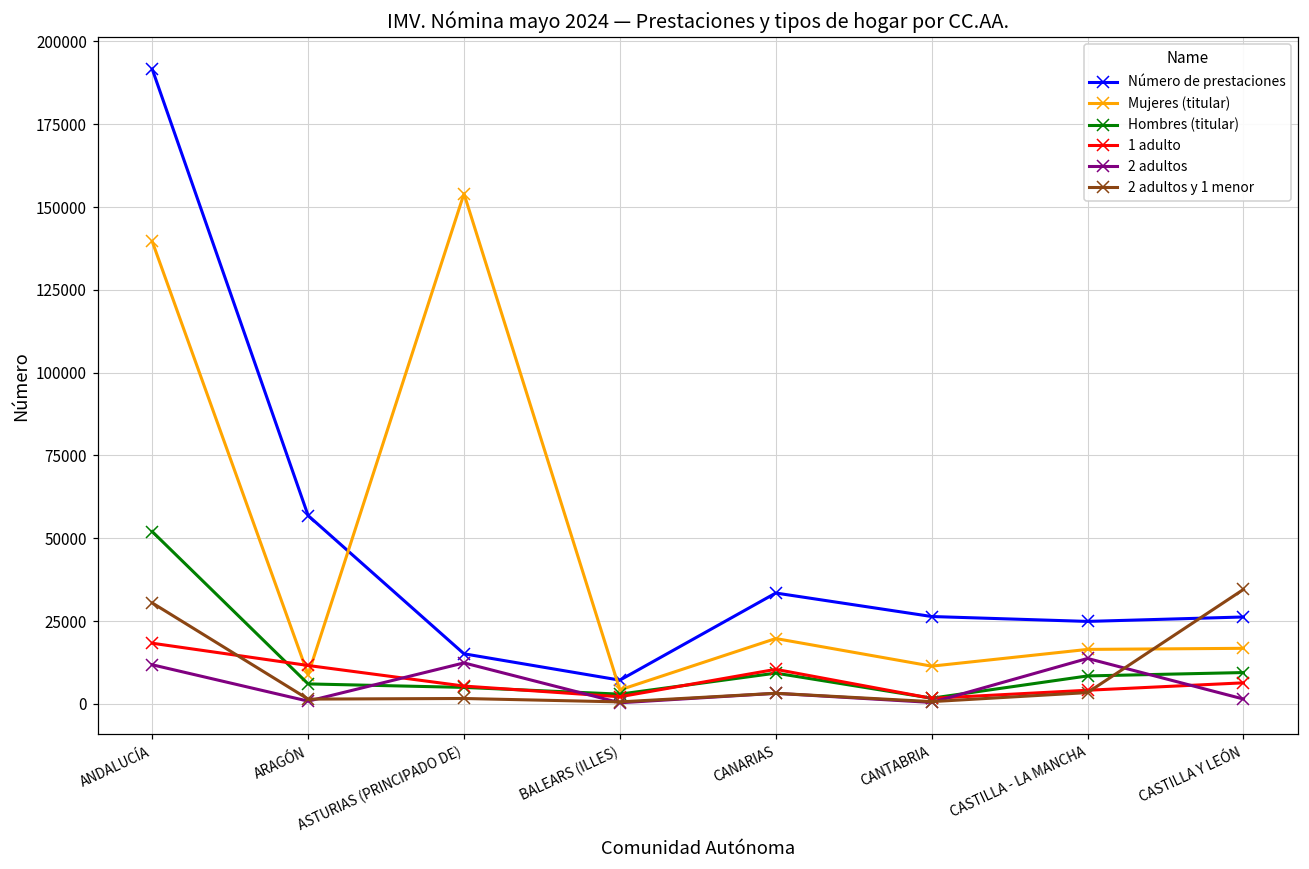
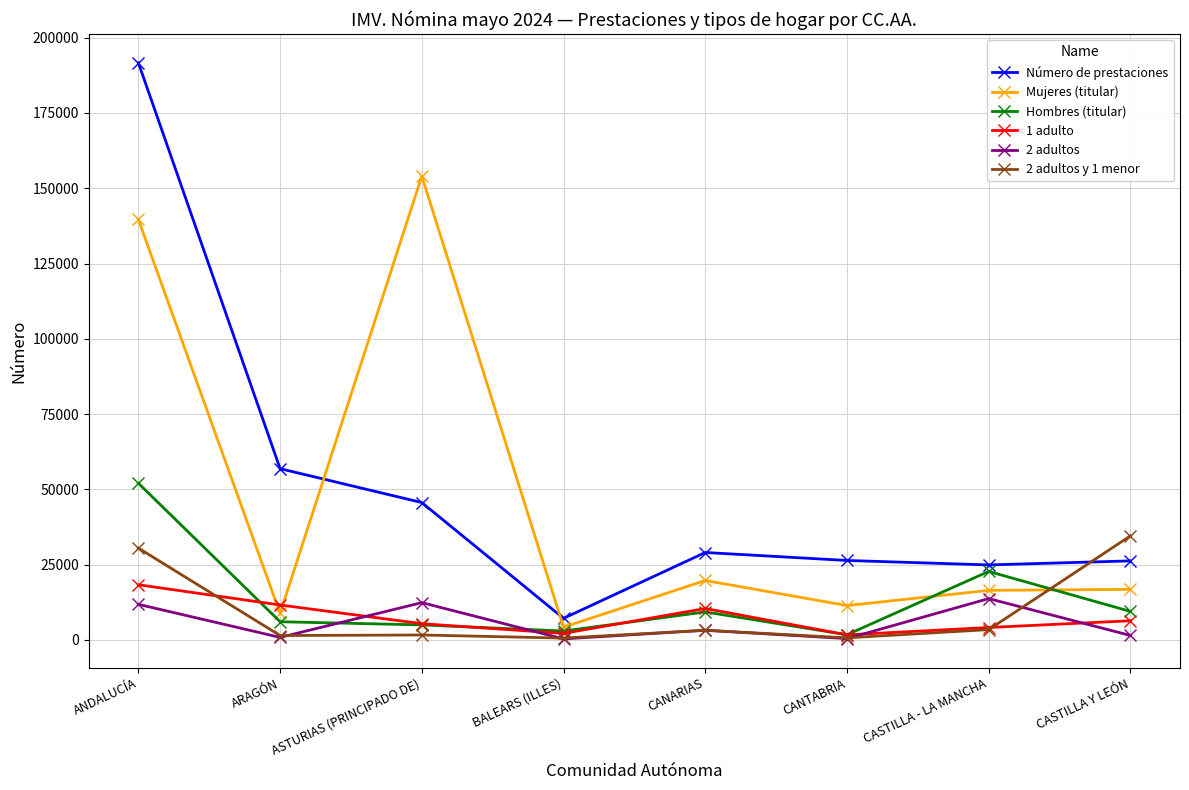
Número de prestaciones, ASTURIAS (PRINCIPADO DE): 15000 -> 46000
Número de prestaciones, CANARIAS: 33000 -> 29000
Hombres (titular), CASTILLA - LA MANCHA: 8000 -> 23000
